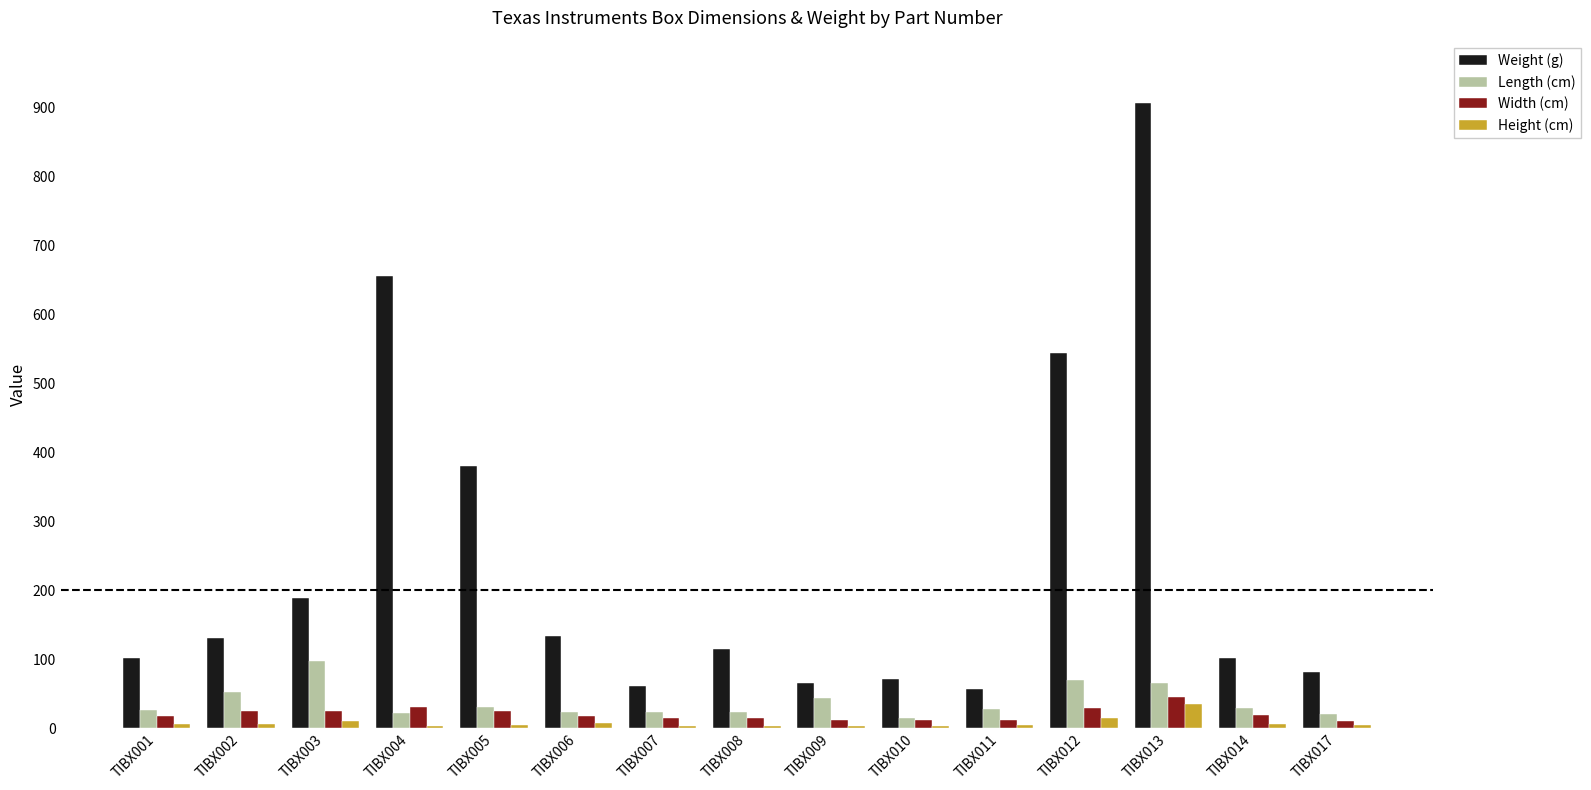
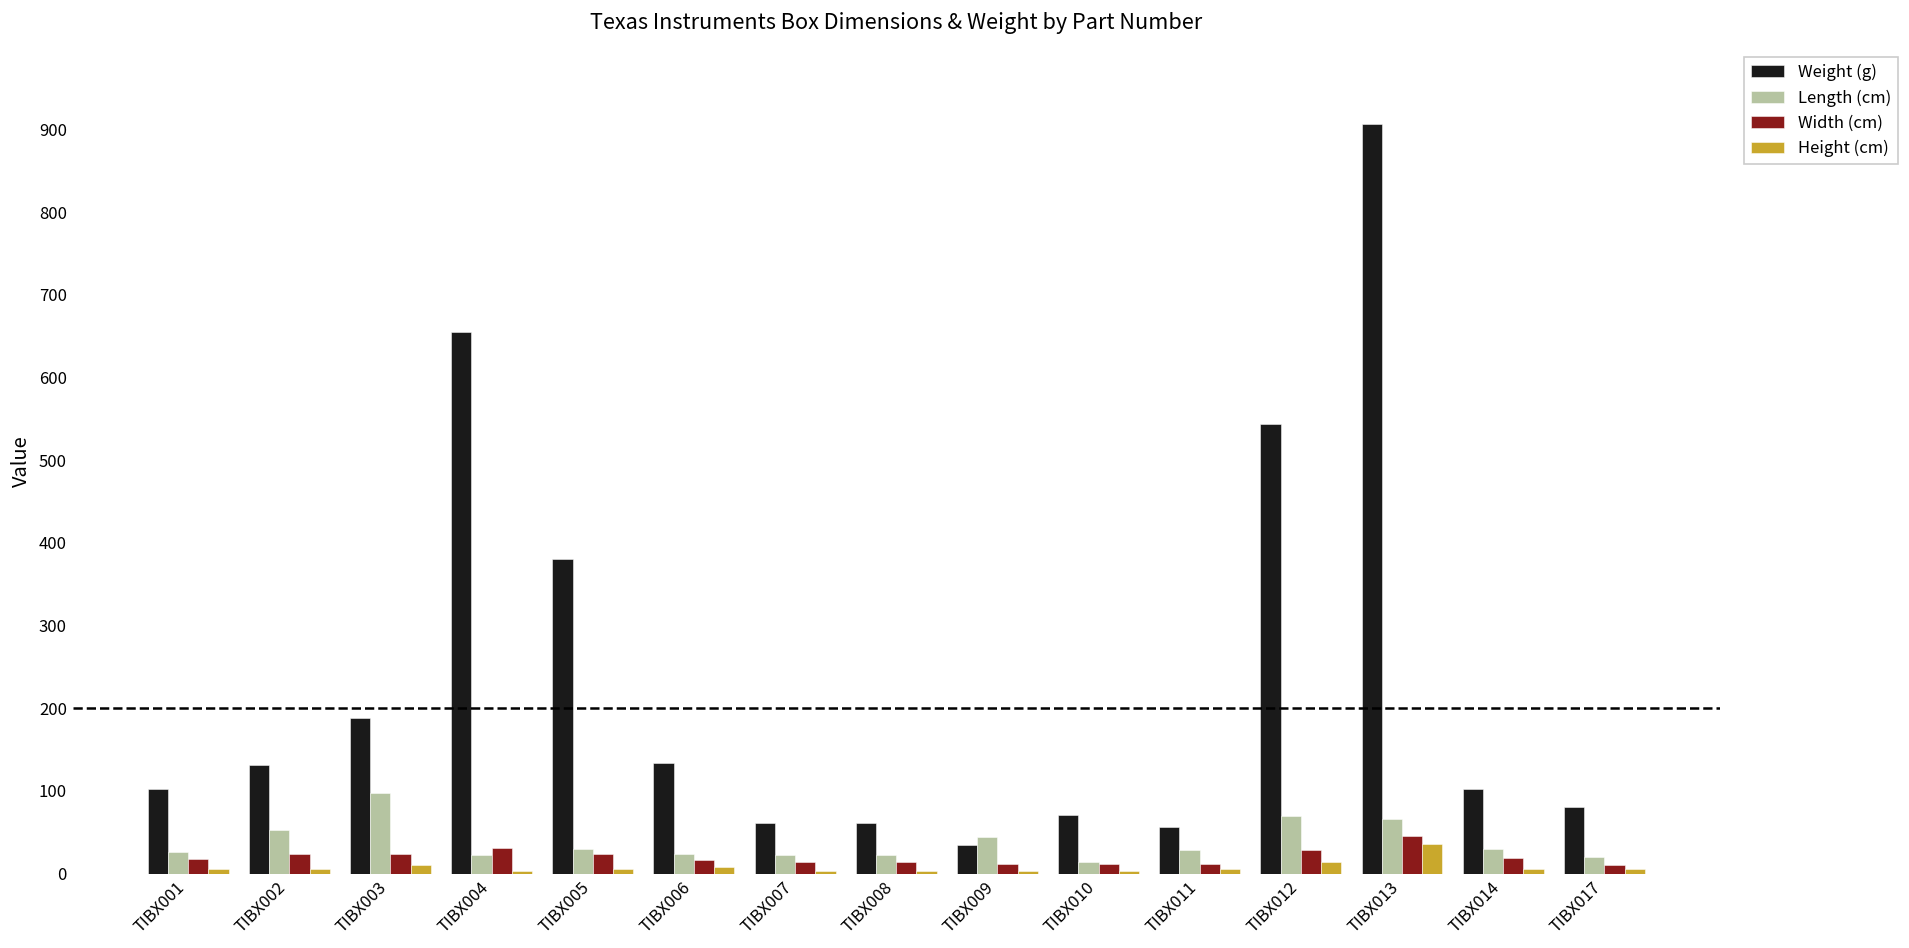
Weight (g), TIBX008: 110 -> 60
Weight (g), TIBX009: 70 -> 40
